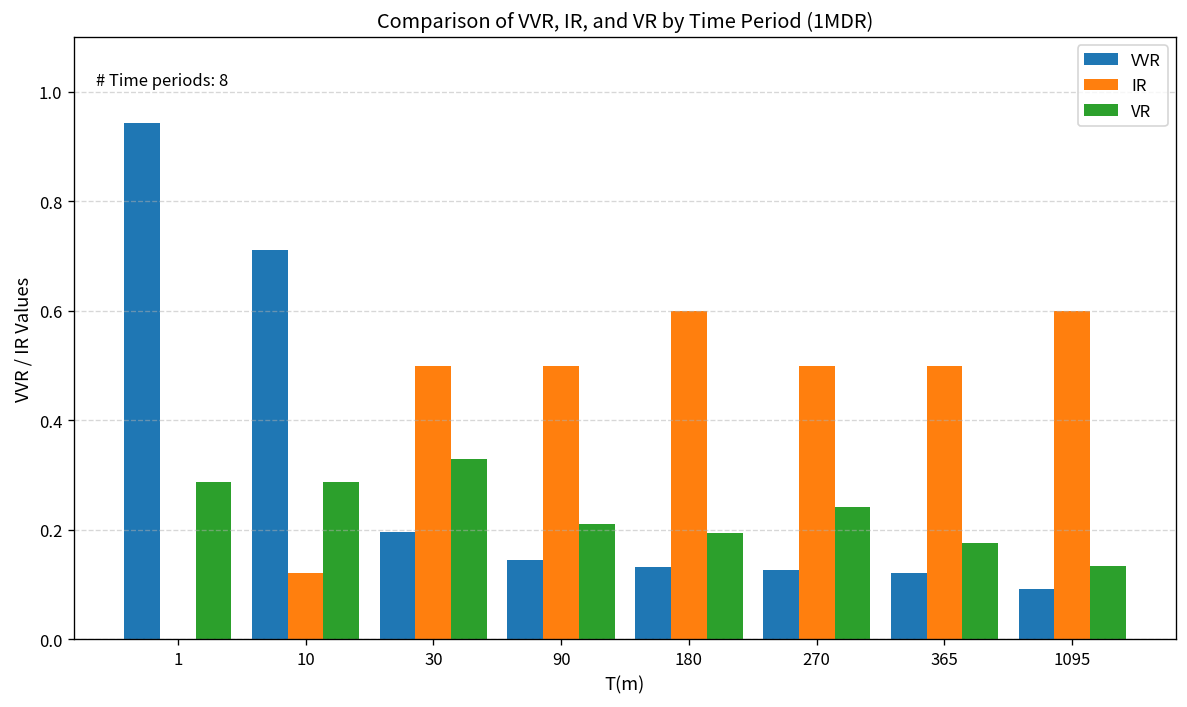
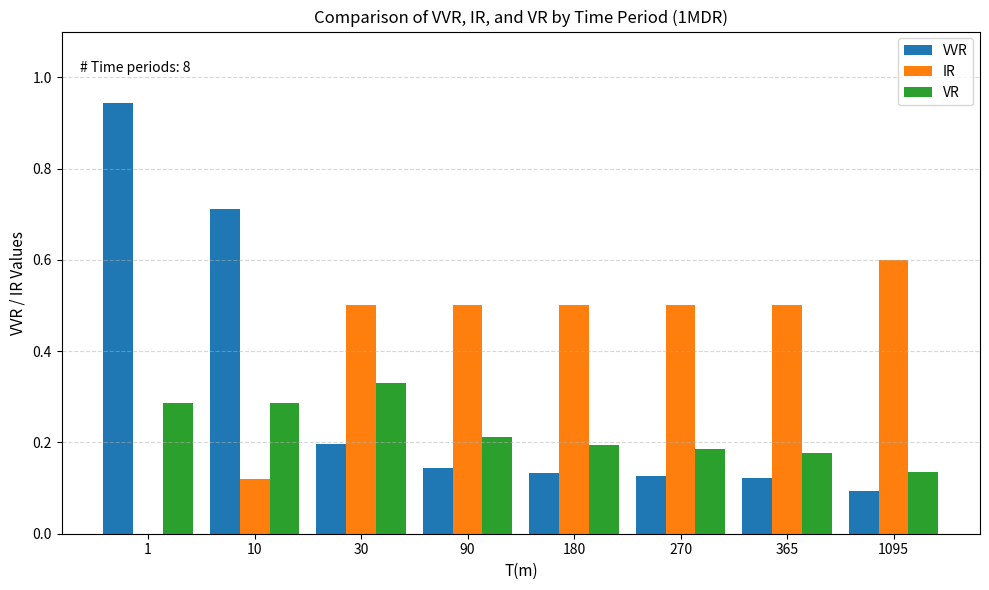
IR, 180: 0.6 -> 0.5
VR, 270: 0.24 -> 0.19
